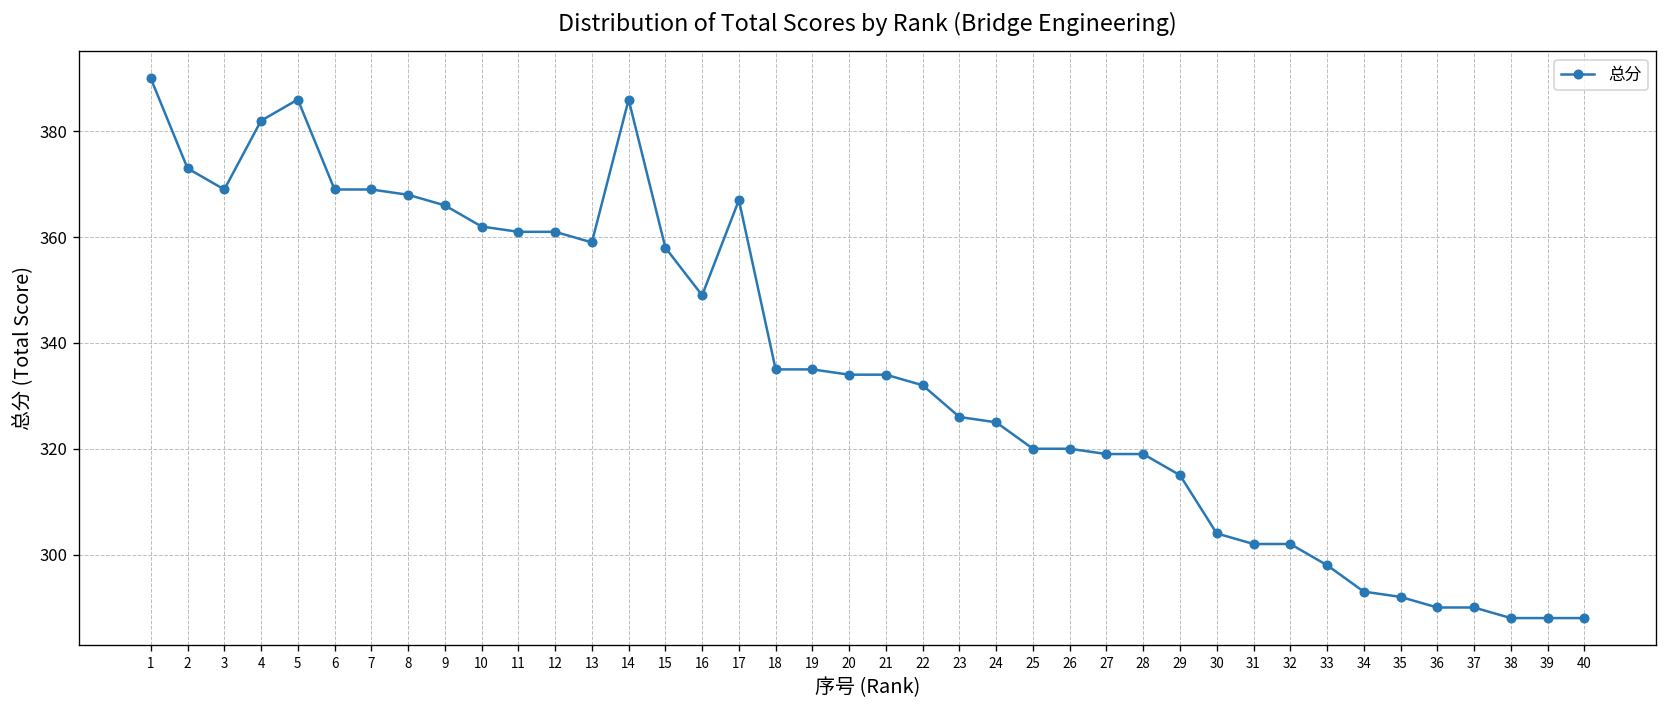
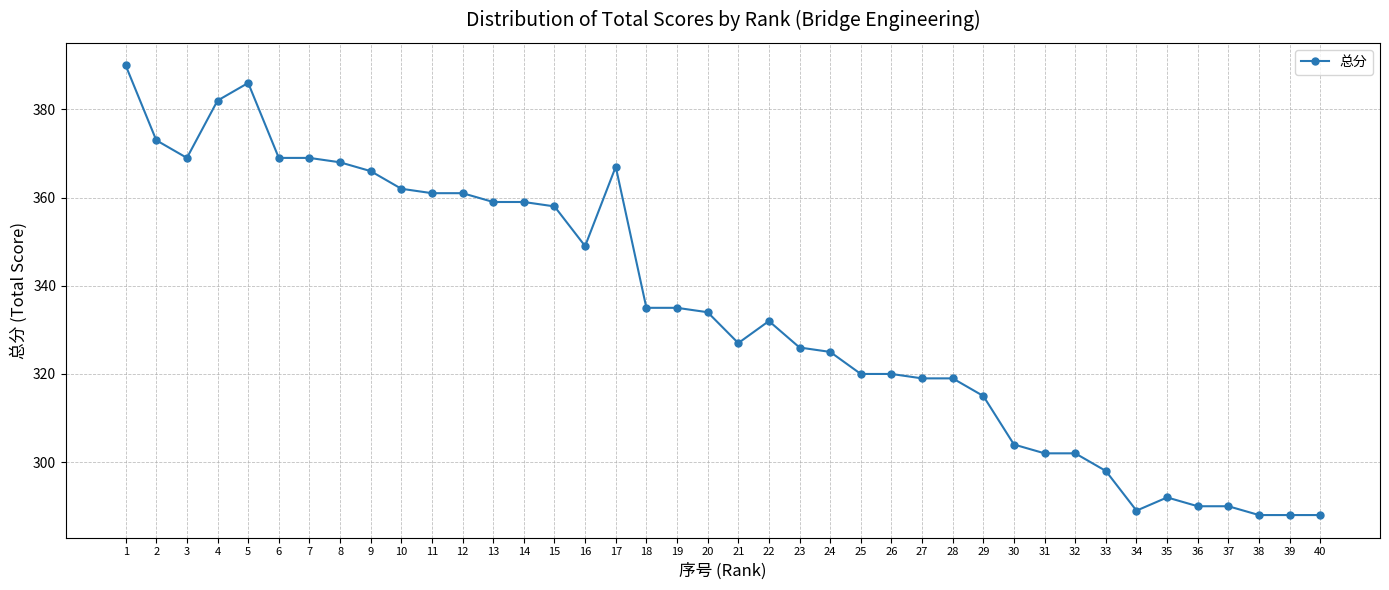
14: 386 -> 359
21: 334 -> 327
34: 293 -> 289
